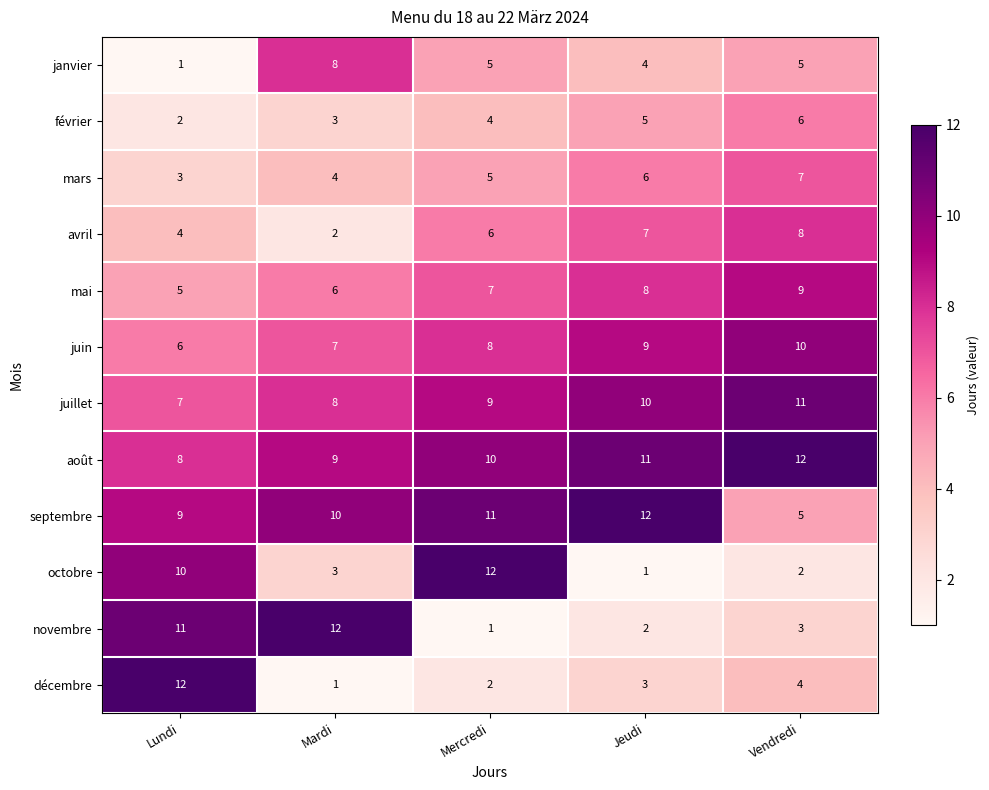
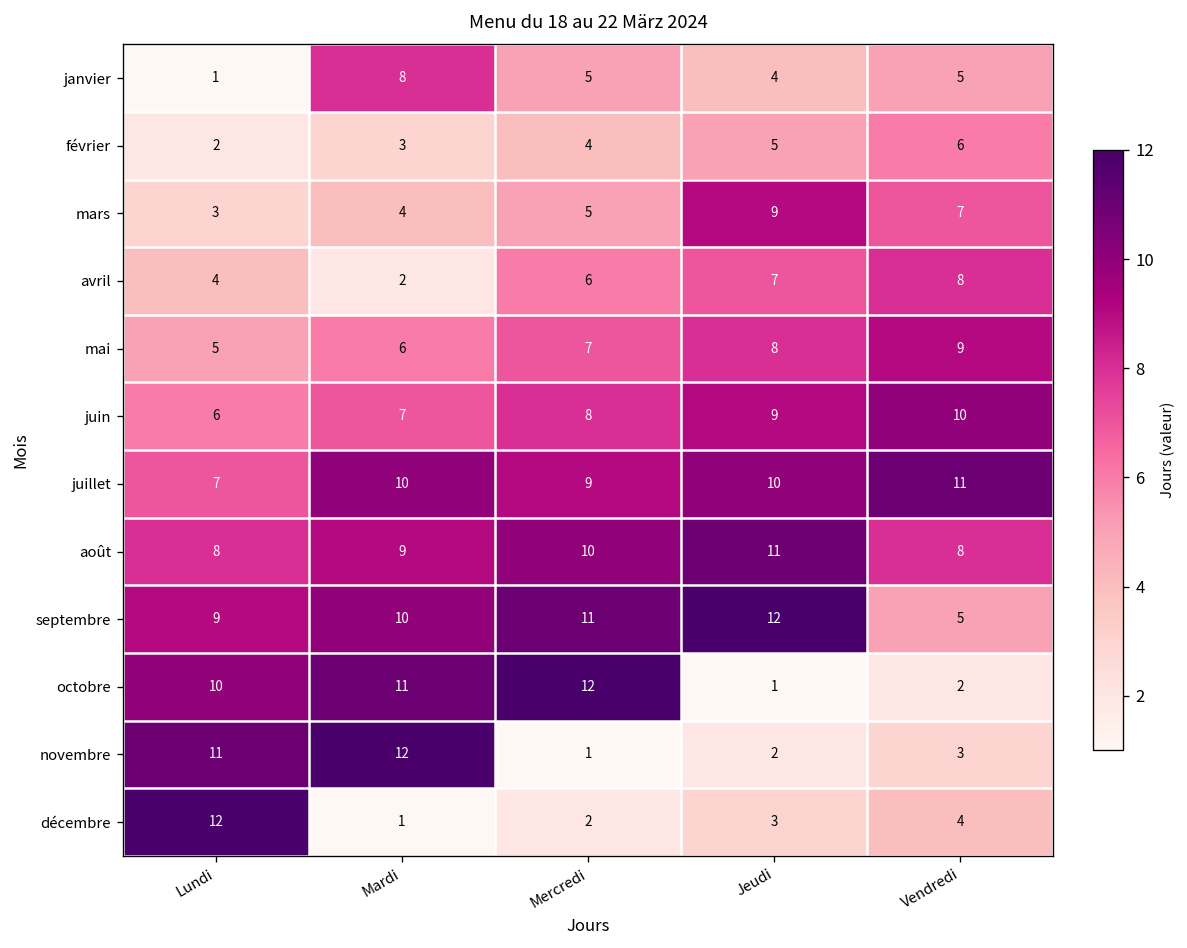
mars, Jeudi: 6 -> 9
juillet, Mardi: 8 -> 10
août, Vendredi: 12 -> 8
octobre, Mardi: 3 -> 11
